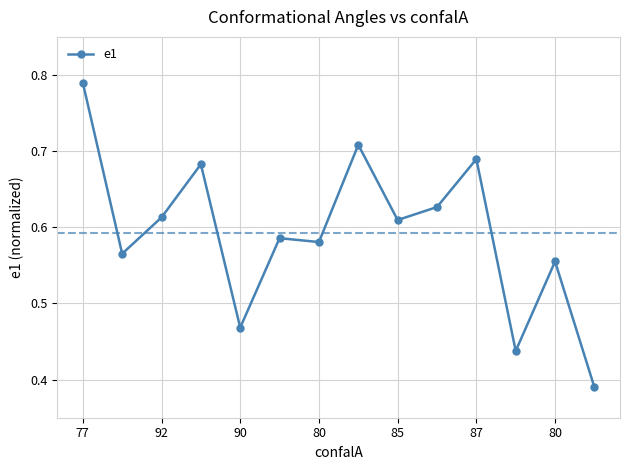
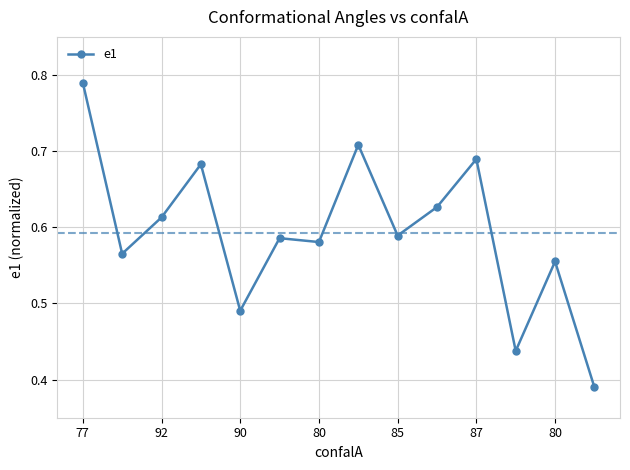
90: 0.47 -> 0.49
85: 0.61 -> 0.59
